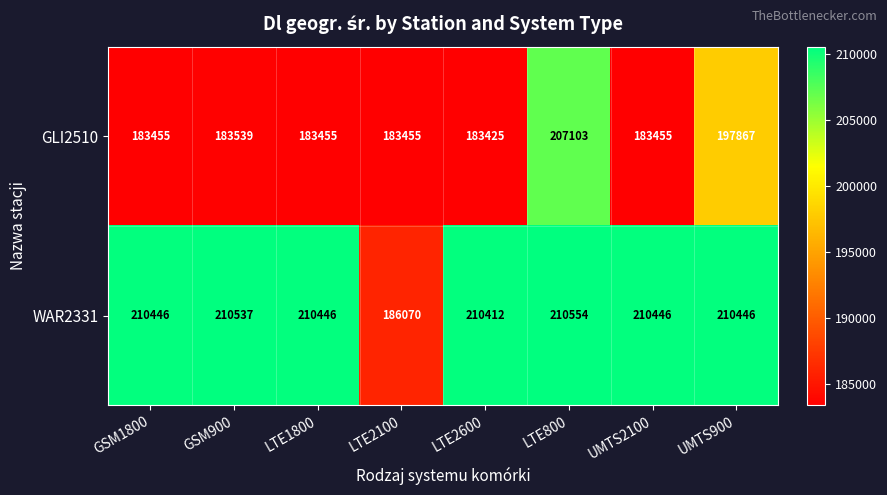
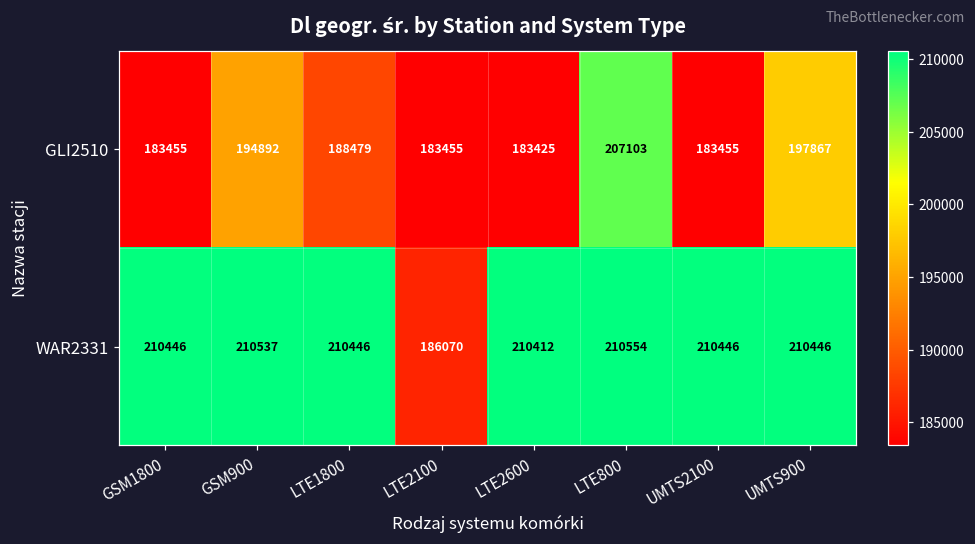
GLI2510, GSM900: 183539 -> 194892
GLI2510, LTE1800: 183455 -> 188479
